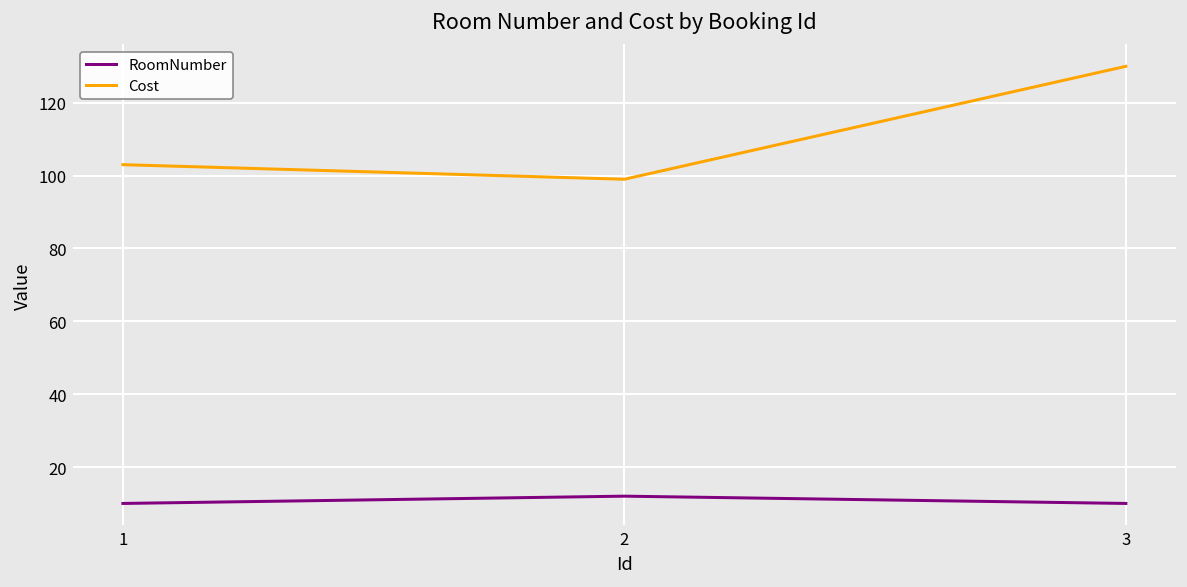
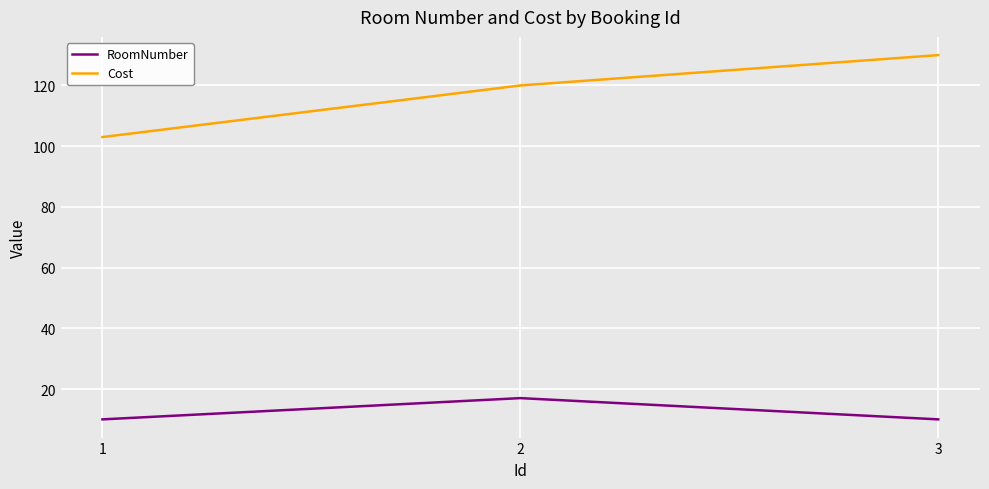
RoomNumber, 2: 12 -> 17
Cost, 2: 99 -> 120
